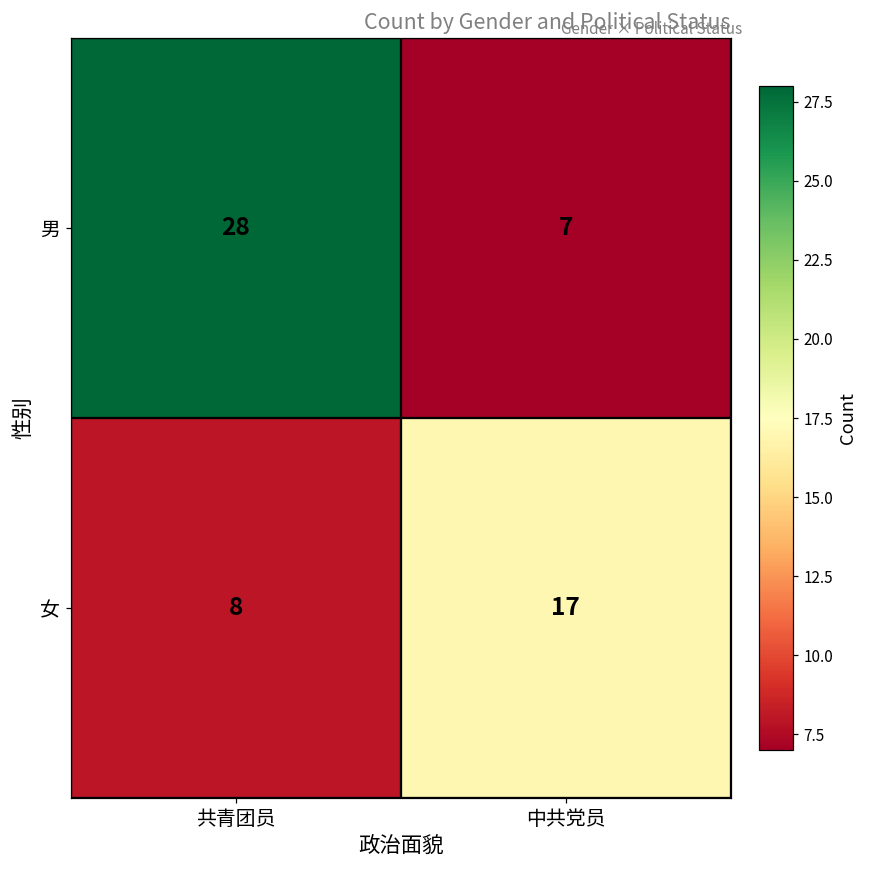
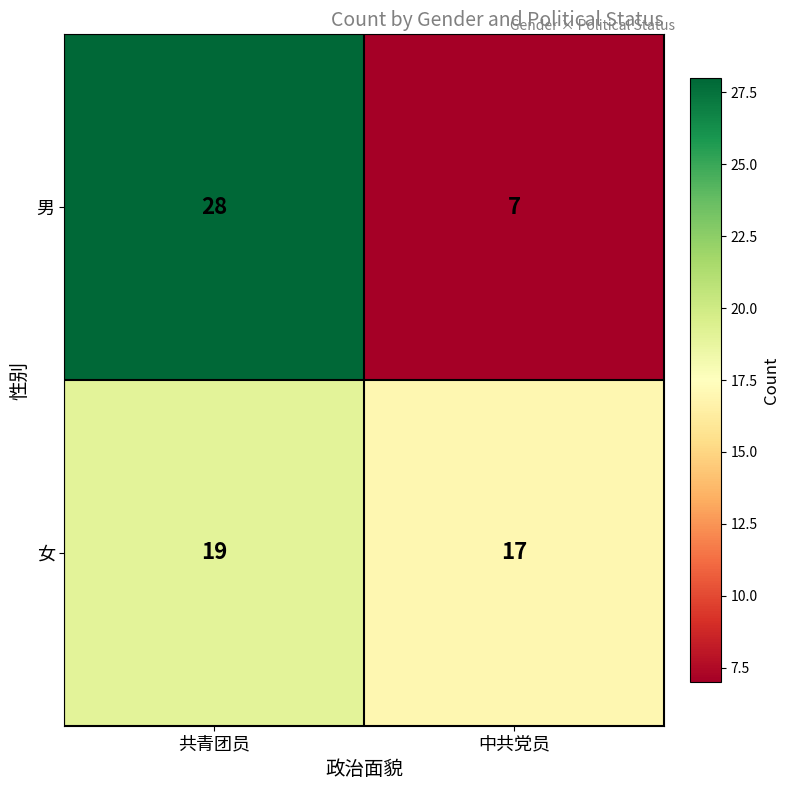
女, 共青团员: 8 -> 19
